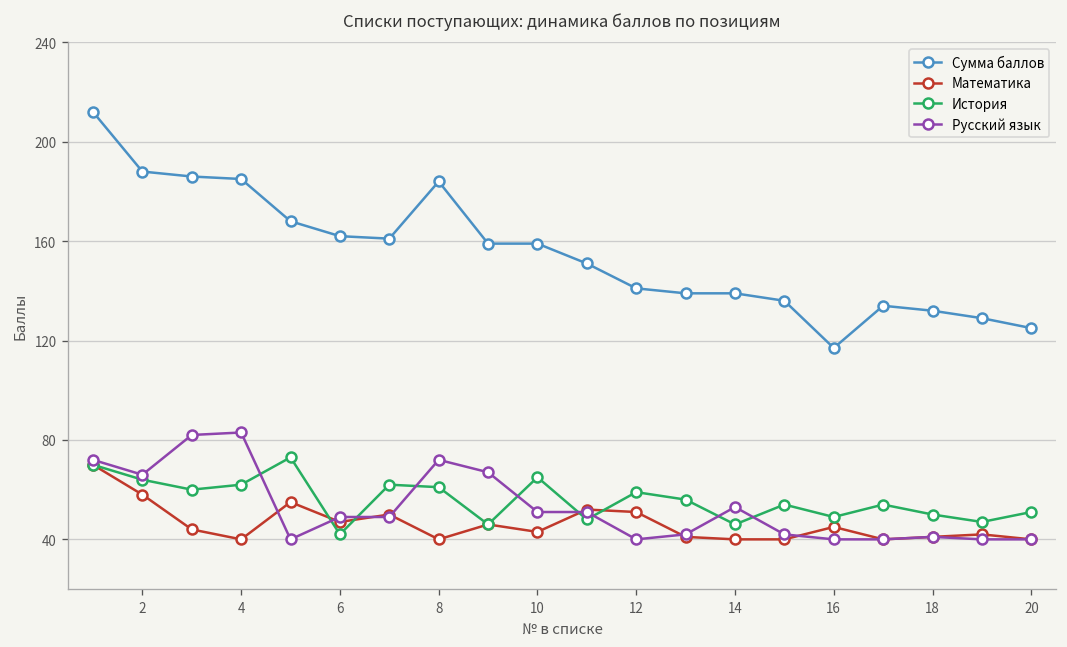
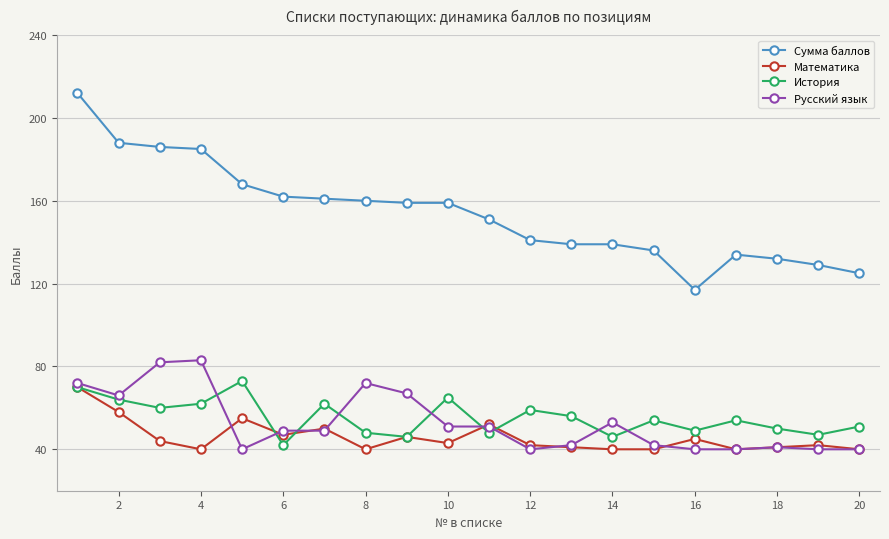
Сумма баллов, 8: 184 -> 160
История, 8: 61 -> 48
Математика, 12: 51 -> 42
